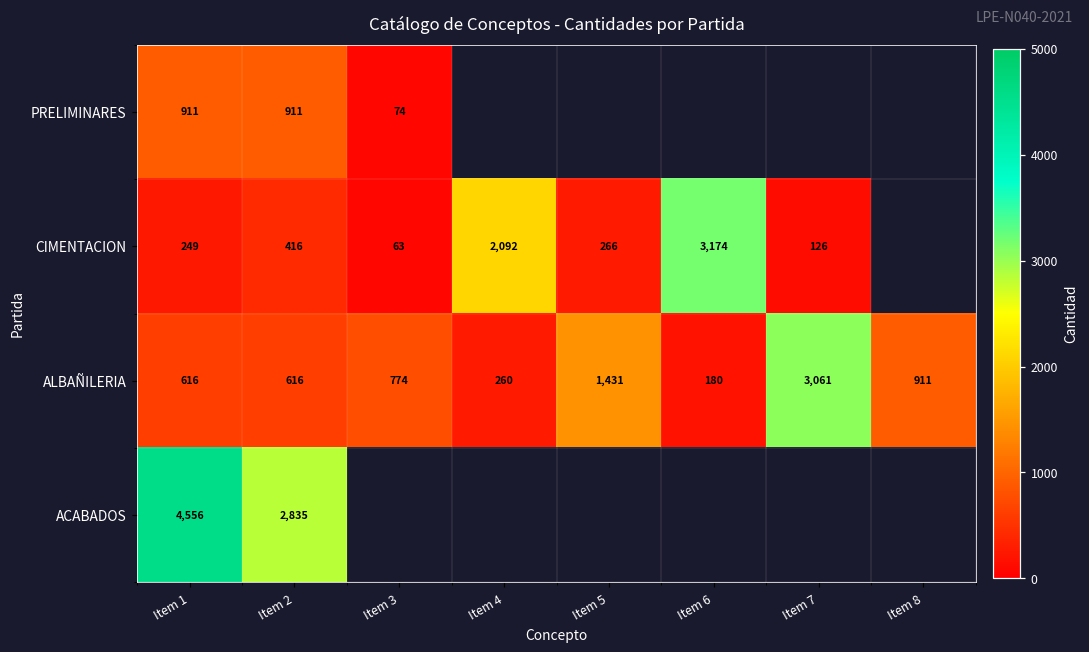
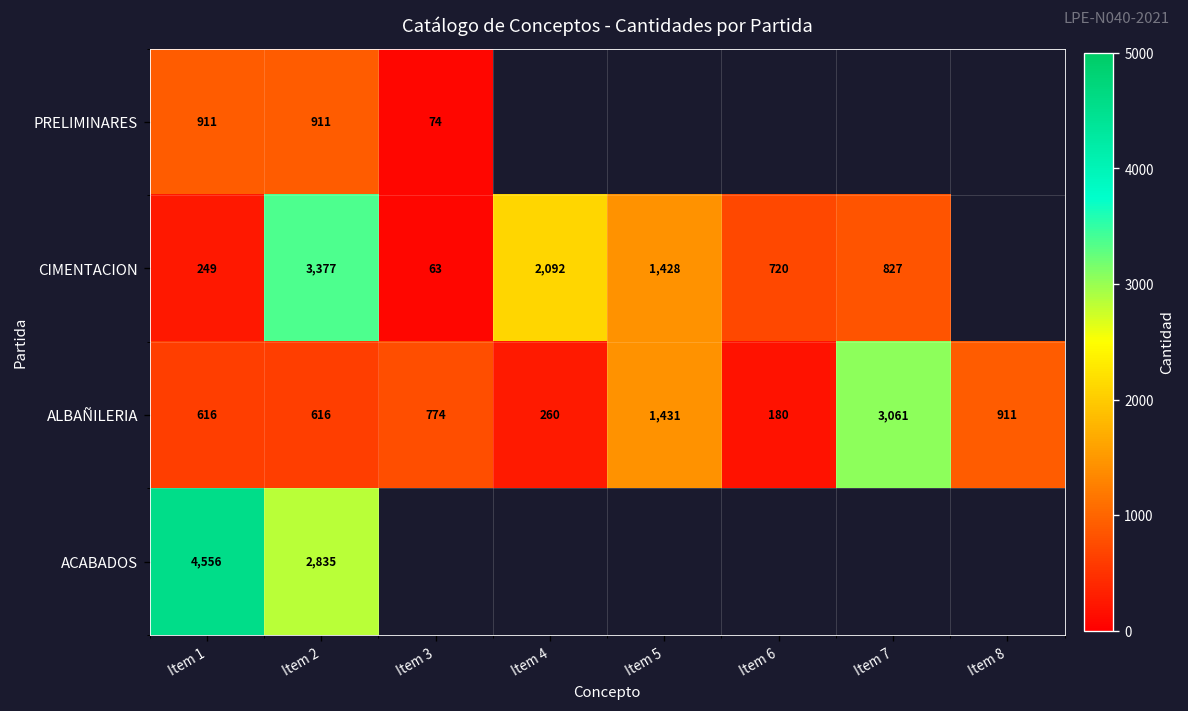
CIMENTACION, Item 2: 416 -> 3,377
CIMENTACION, Item 5: 266 -> 1,428
CIMENTACION, Item 6: 3,174 -> 720
CIMENTACION, Item 7: 126 -> 827
